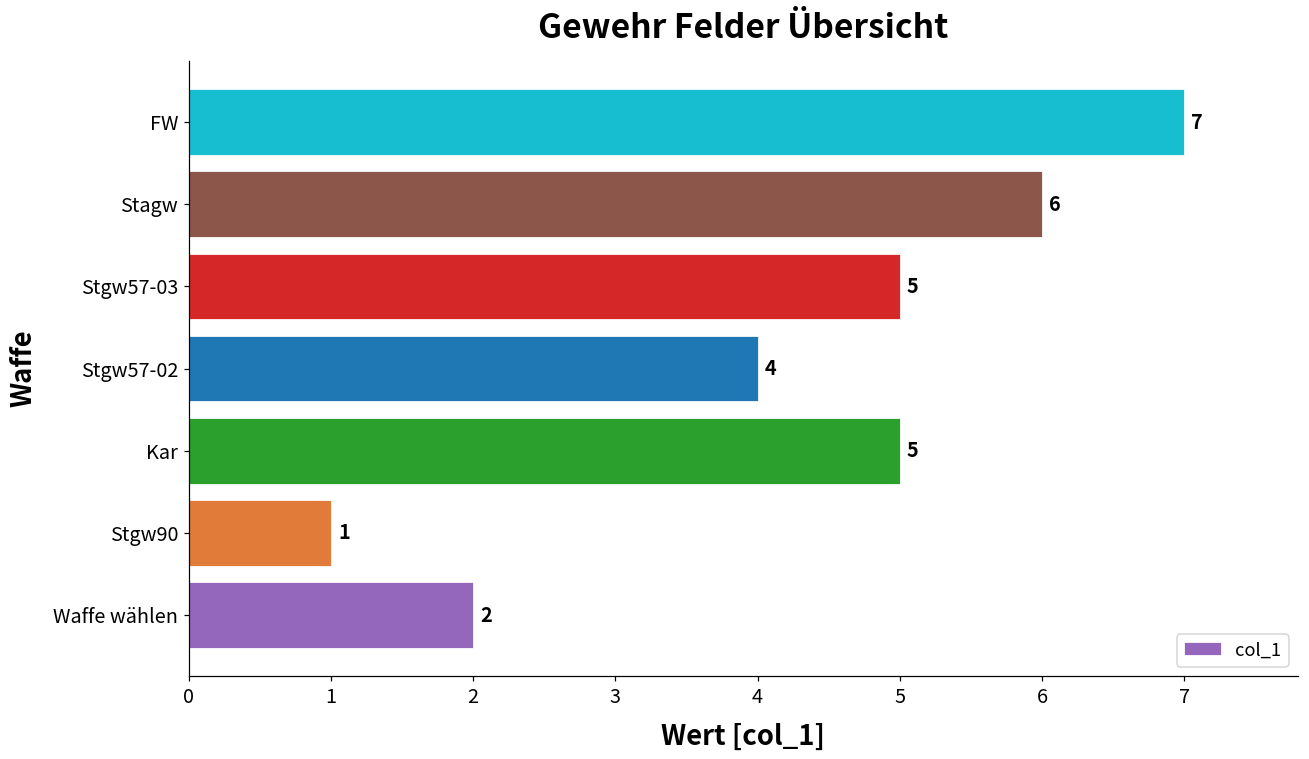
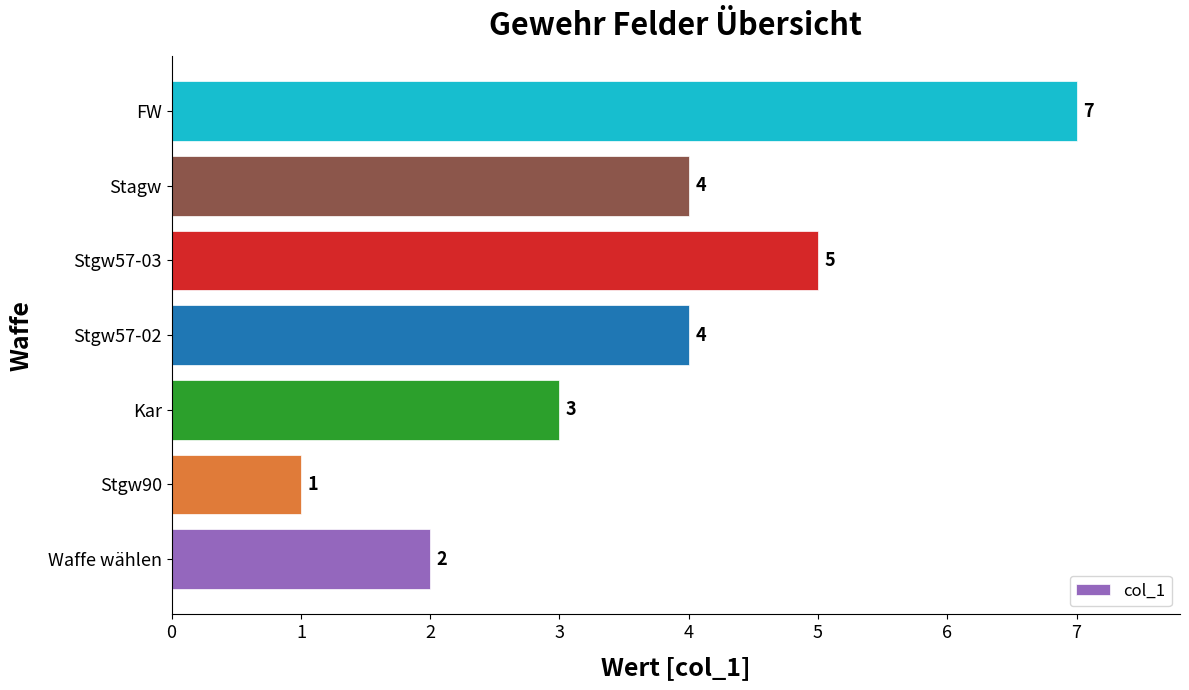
Stagw: 6 -> 4
Kar: 5 -> 3
